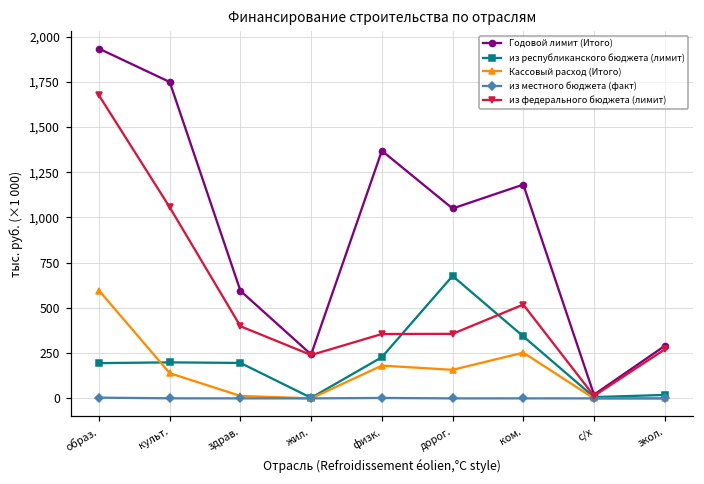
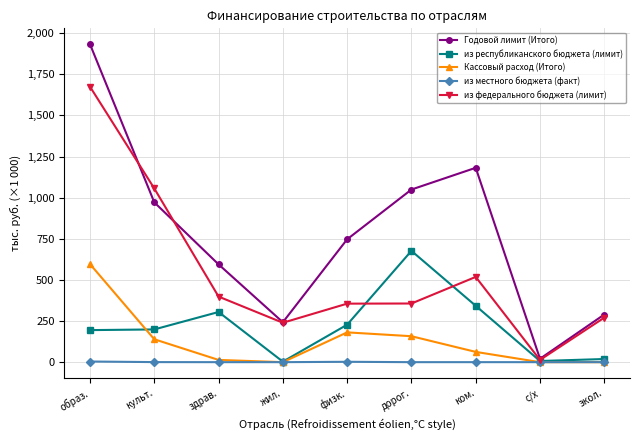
Годовой лимит (Итого), культ.: 1,750 -> 970
из республиканского бюджета (лимит), здрав.: 200 -> 310
Годовой лимит (Итого), физк.: 1,370 -> 750
Кассовый расход (Итого), ком.: 250 -> 60
